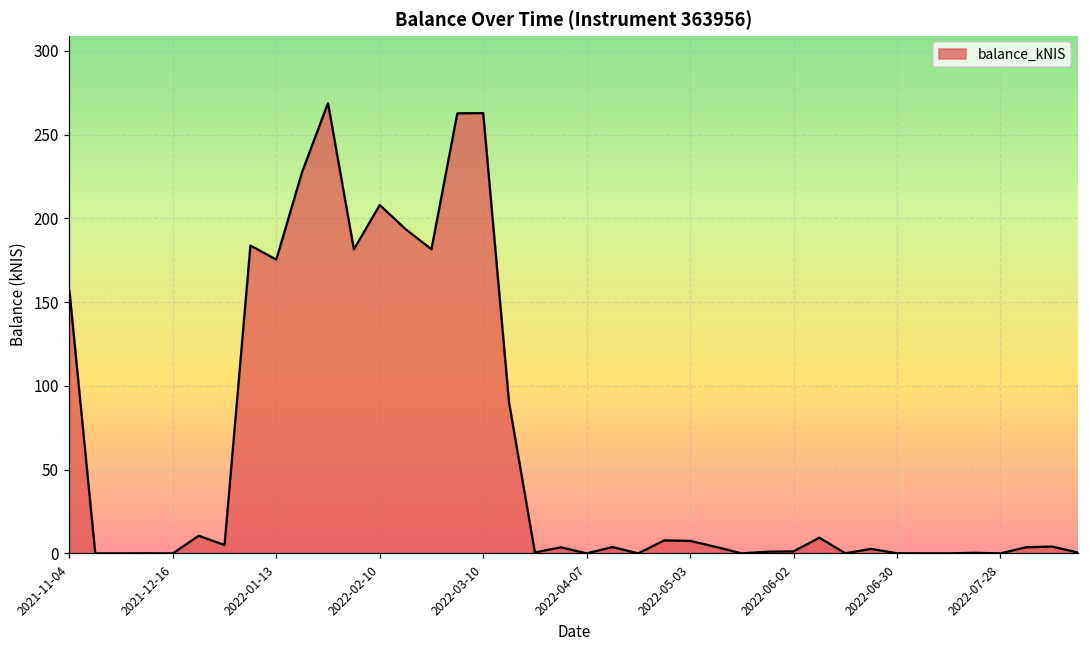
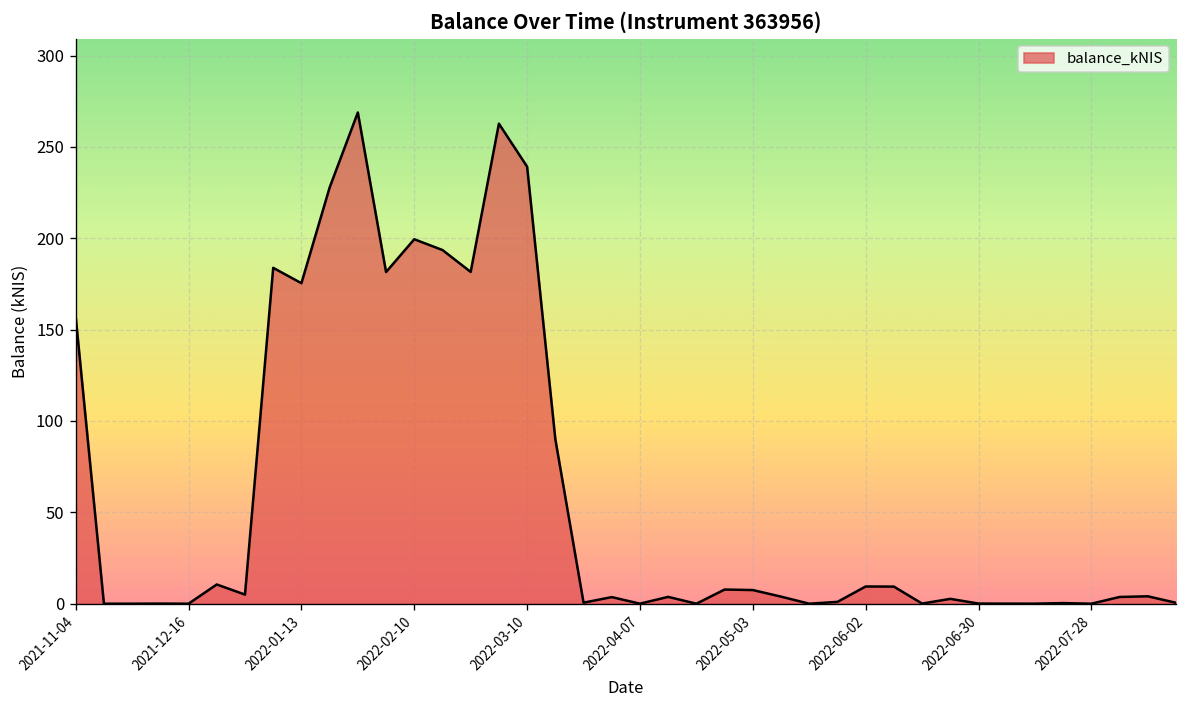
2022-02-10: 208 -> 199
2022-03-10: 263 -> 239
2022-06-02: 1 -> 9
